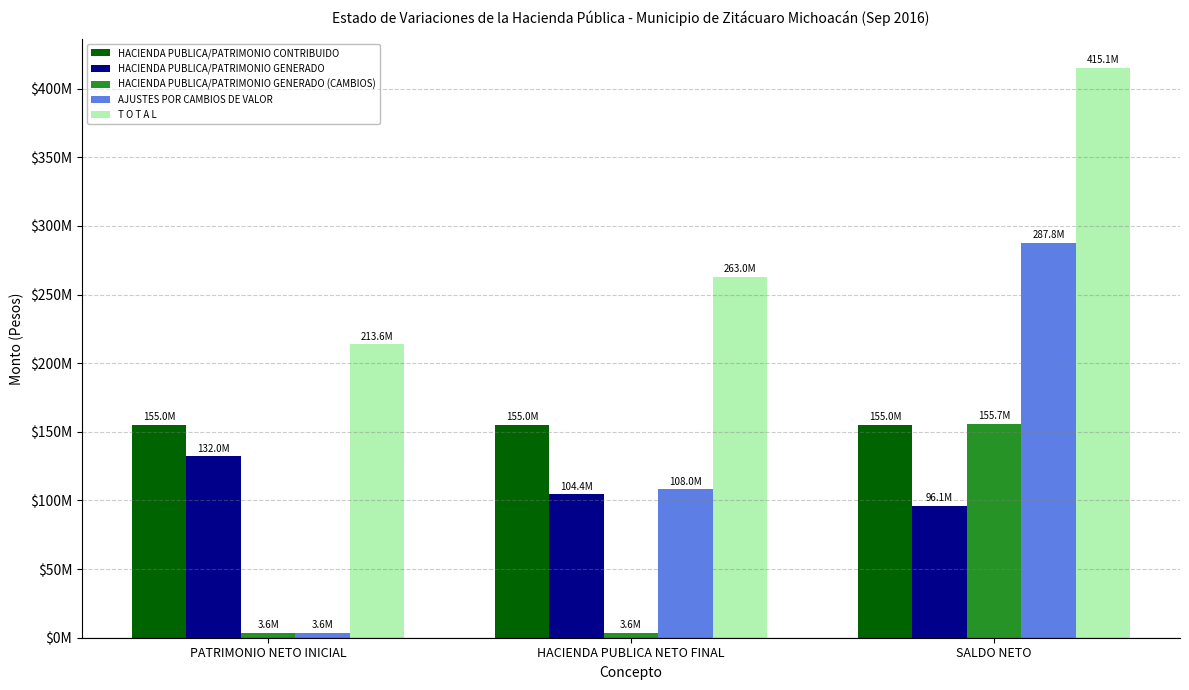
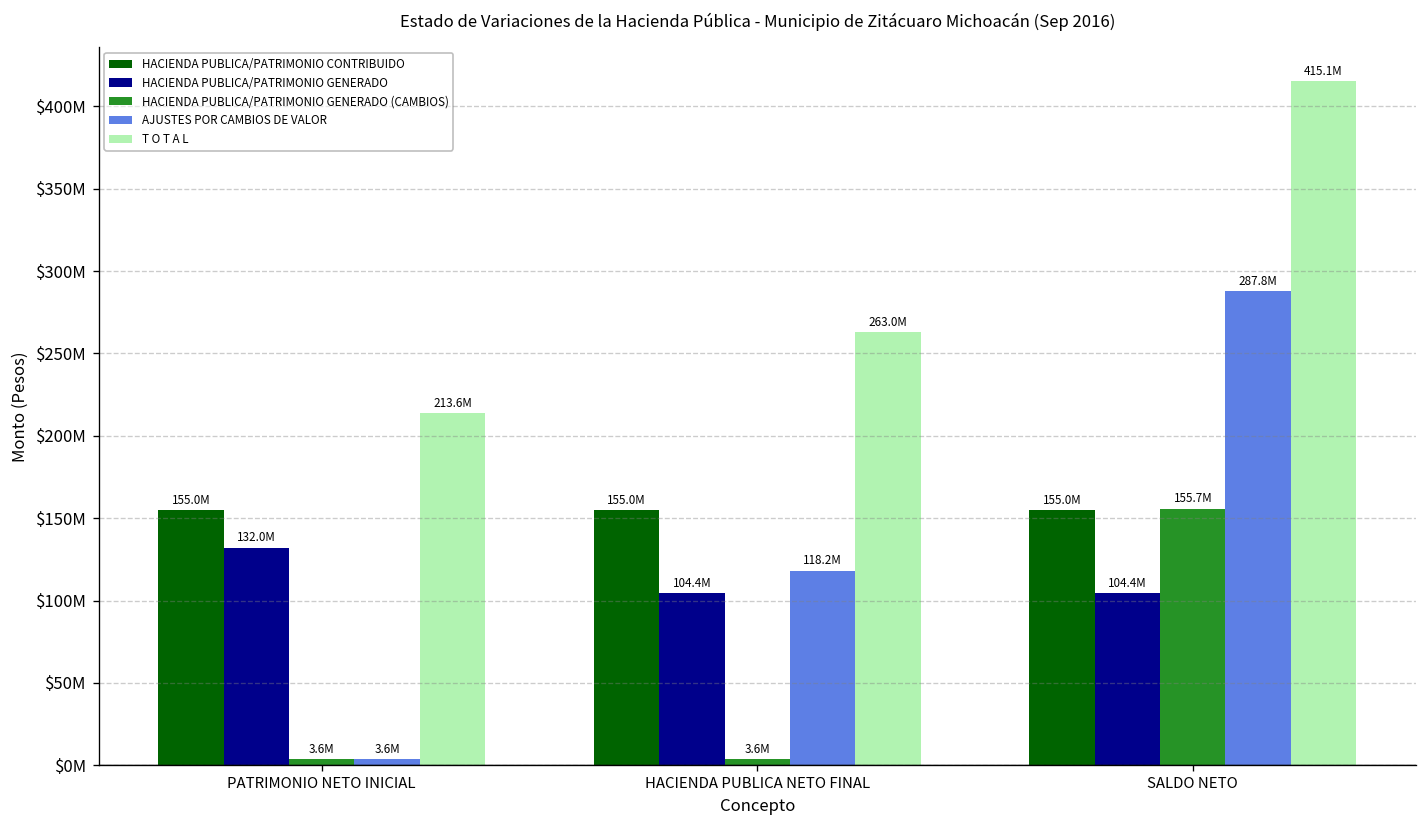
AJUSTES POR CAMBIOS DE VALOR, HACIENDA PUBLICA NETO FINAL: 108.0M -> 118.2M
HACIENDA PUBLICA/PATRIMONIO GENERADO, SALDO NETO: 96.1M -> 104.4M
